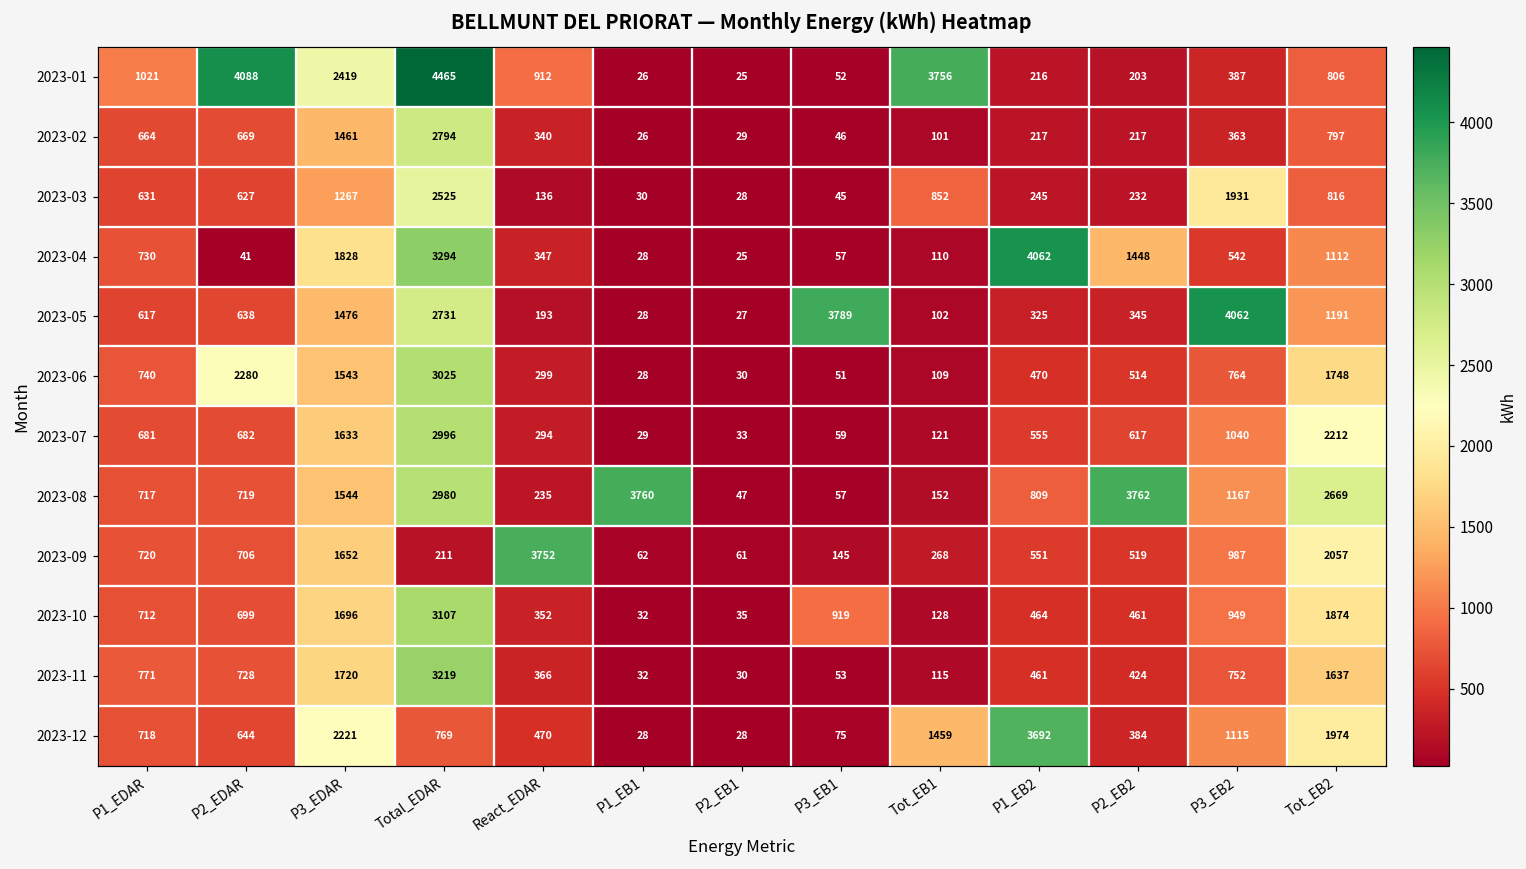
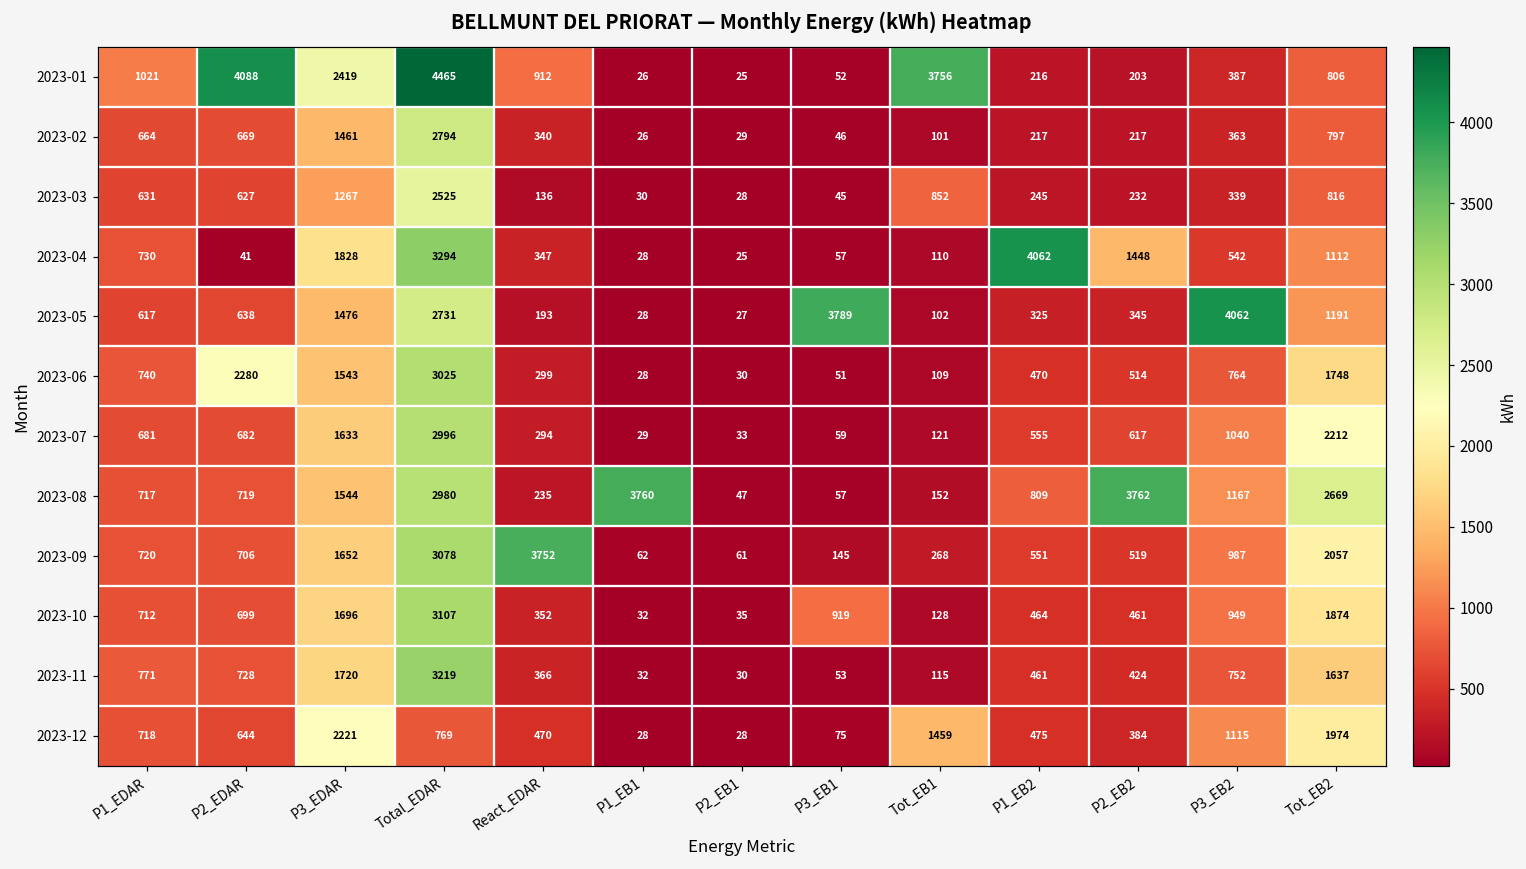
2023-03, P3_EB2: 1931 -> 339
2023-09, Total_EDAR: 211 -> 3078
2023-12, P1_EB2: 3692 -> 475
